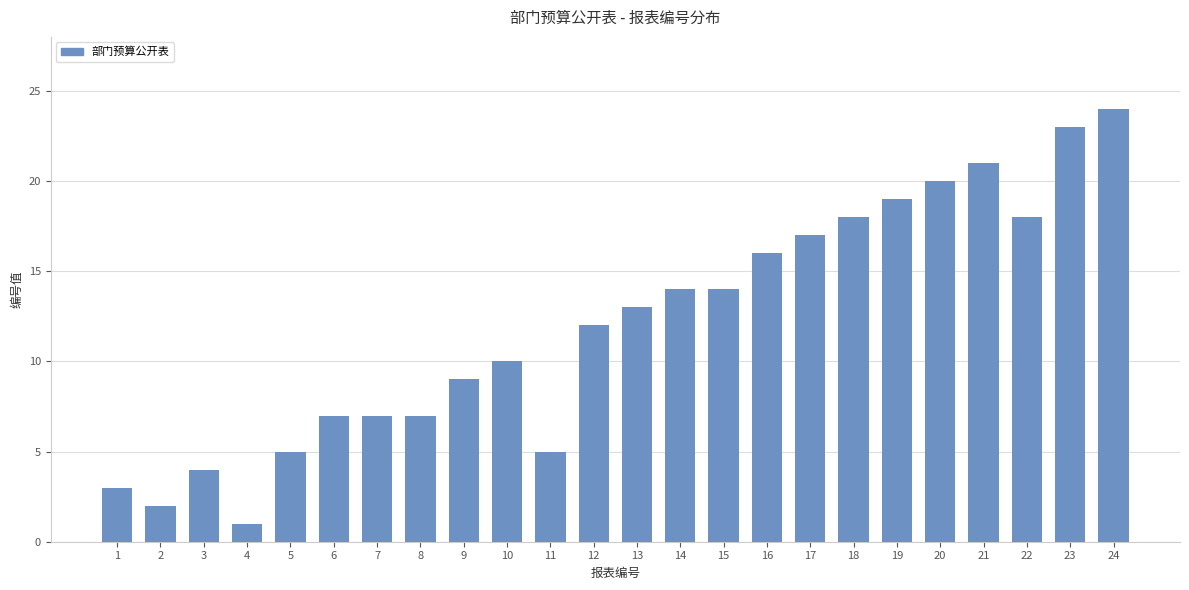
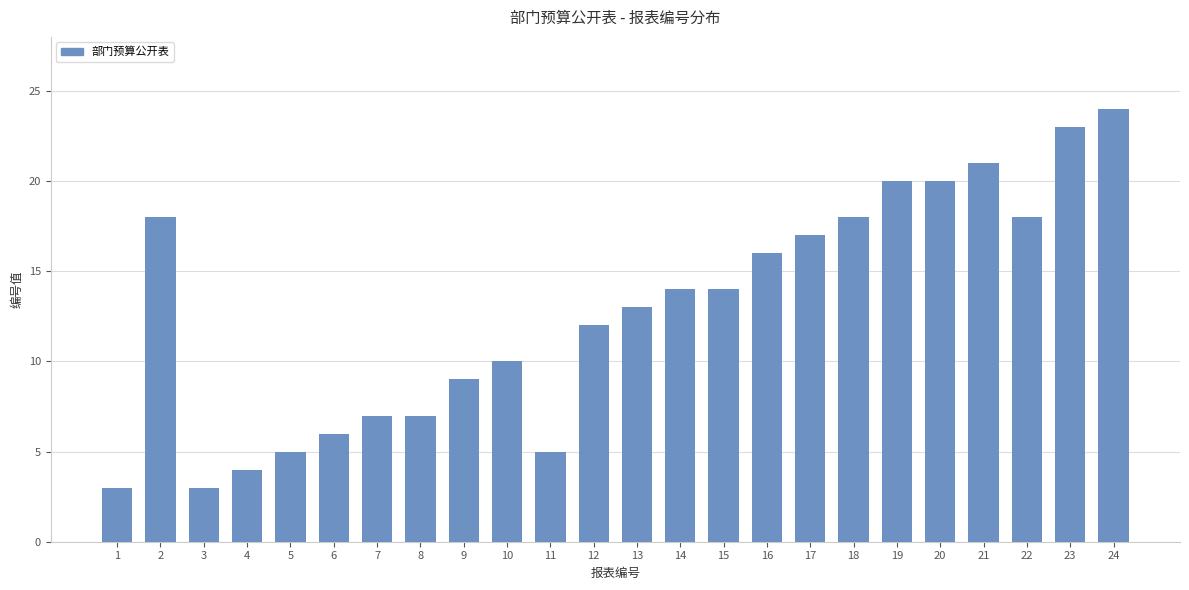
2: 2 -> 18
3: 4 -> 3
4: 1 -> 4
6: 7 -> 6
19: 19 -> 20
